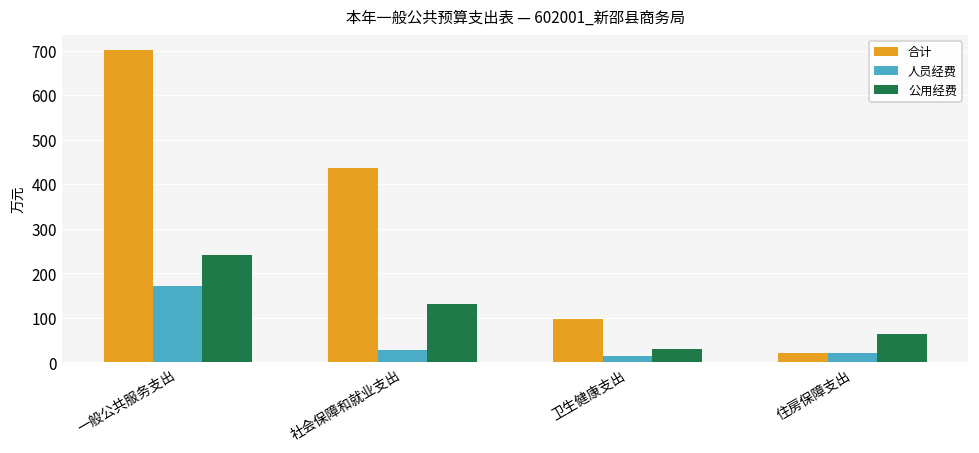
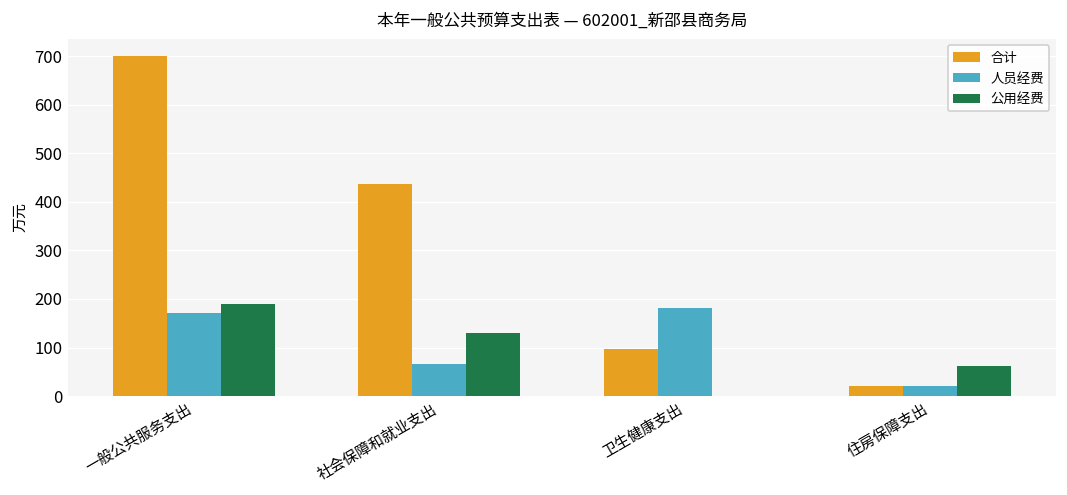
公用经费, 一般公共服务支出: 240 -> 190
人员经费, 社会保障和就业支出: 30 -> 70
人员经费, 卫生健康支出: 10 -> 180
公用经费, 卫生健康支出: 30 -> 0
